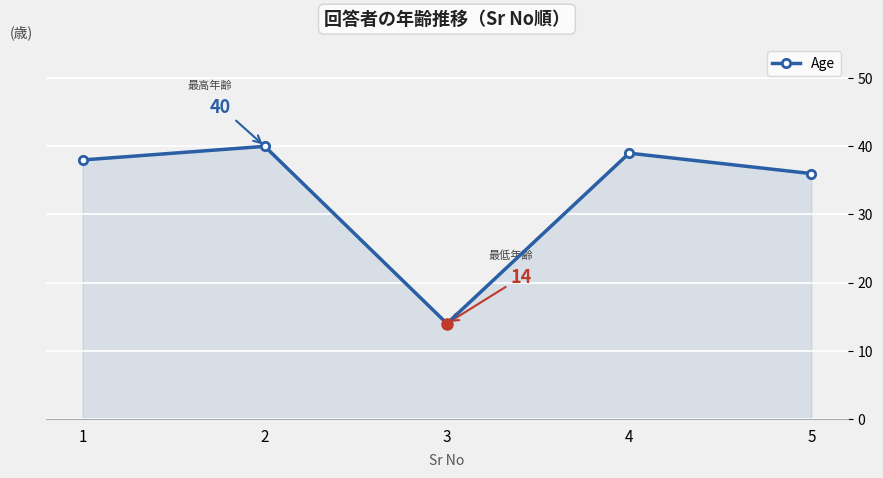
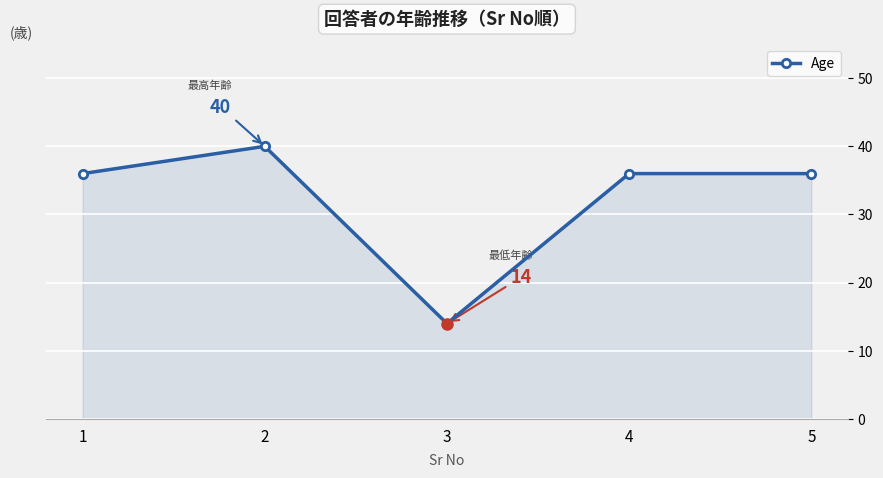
Age, 1: 38 -> 36
Age, 4: 39 -> 36
